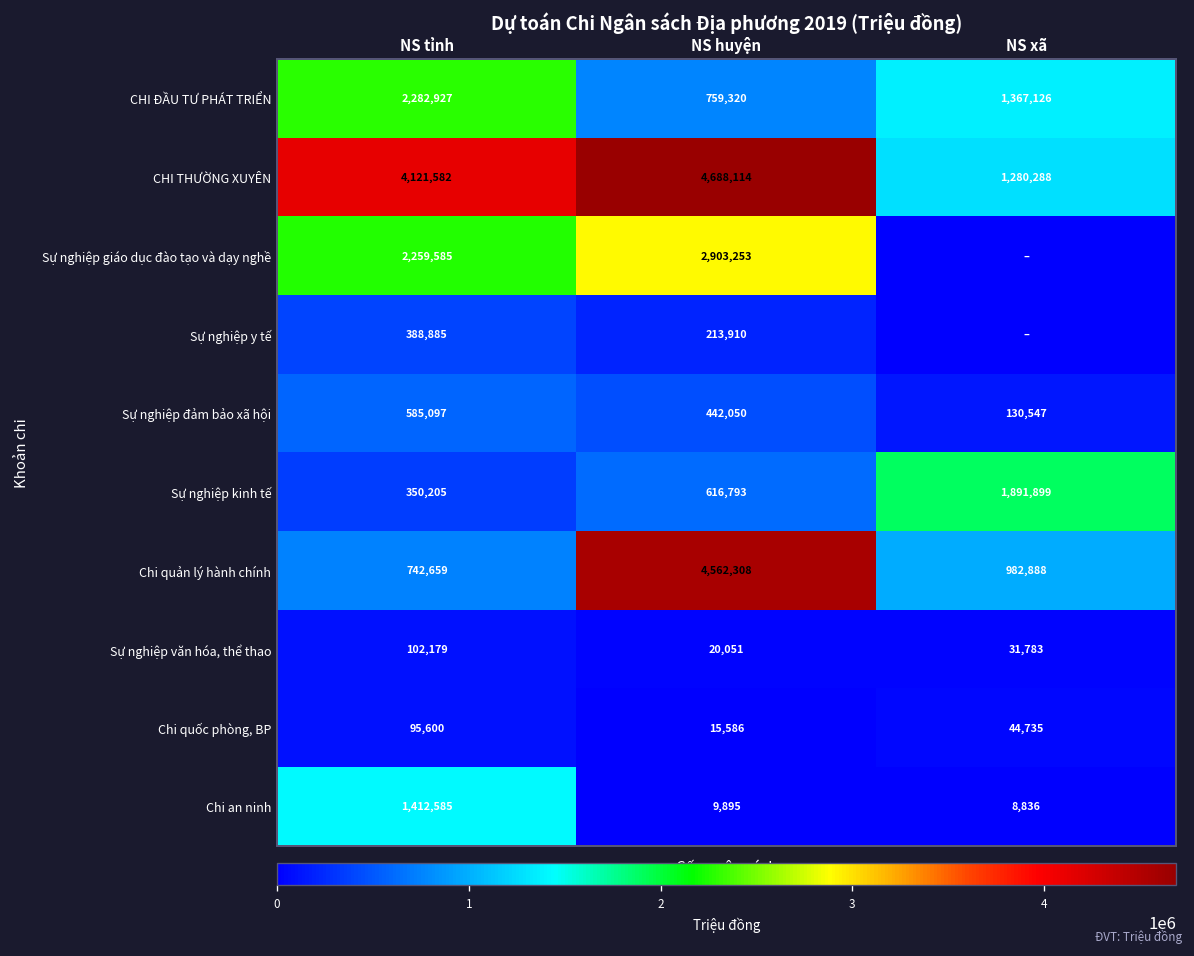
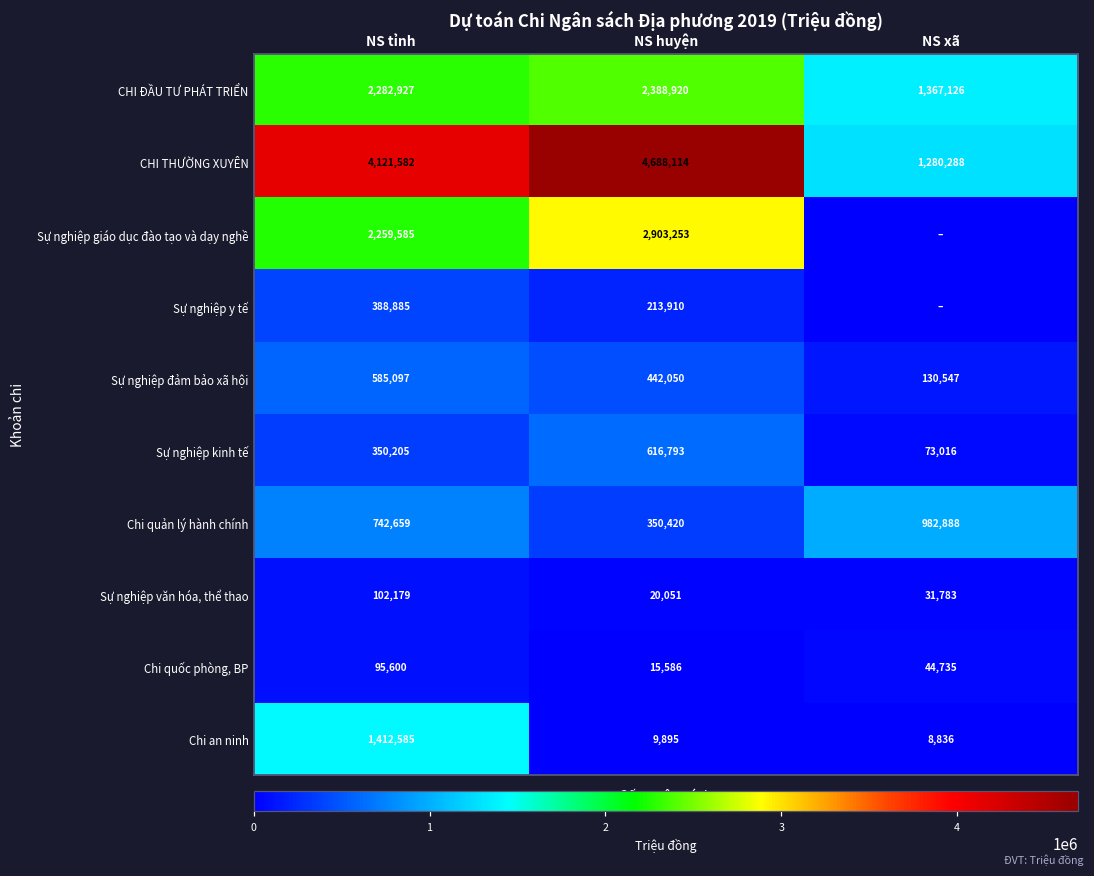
CHI ĐẦU TƯ PHÁT TRIỂN, NS huyện: 759,320 -> 2,388,920
Sự nghiệp kinh tế, NS xã: 1,891,899 -> 73,016
Chi quản lý hành chính, NS huyện: 4,562,308 -> 350,420
